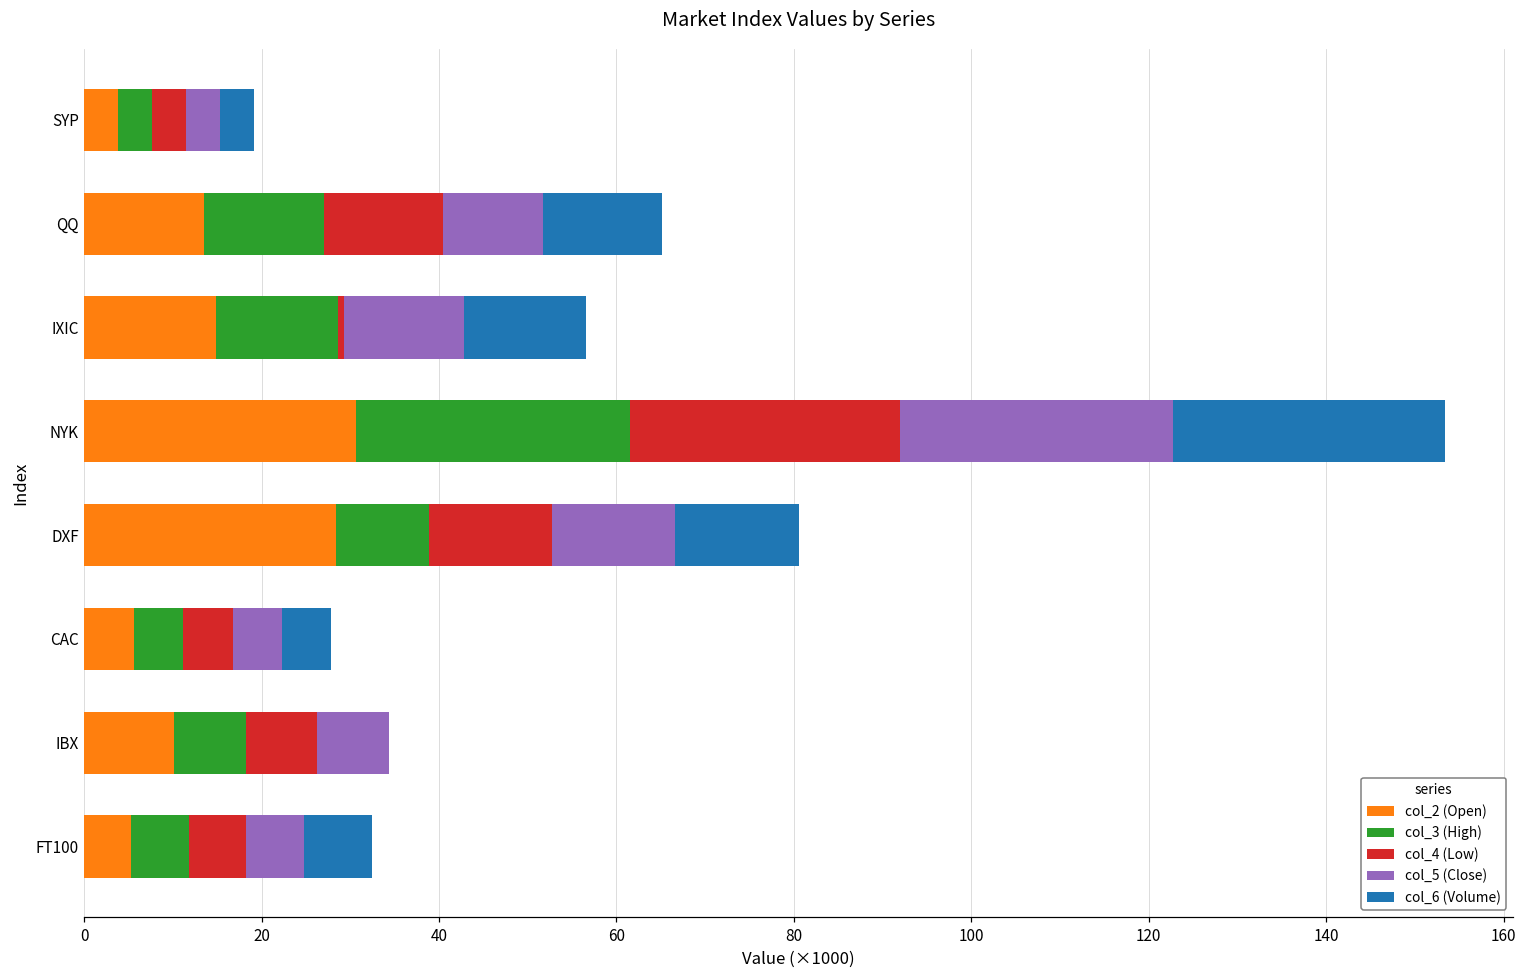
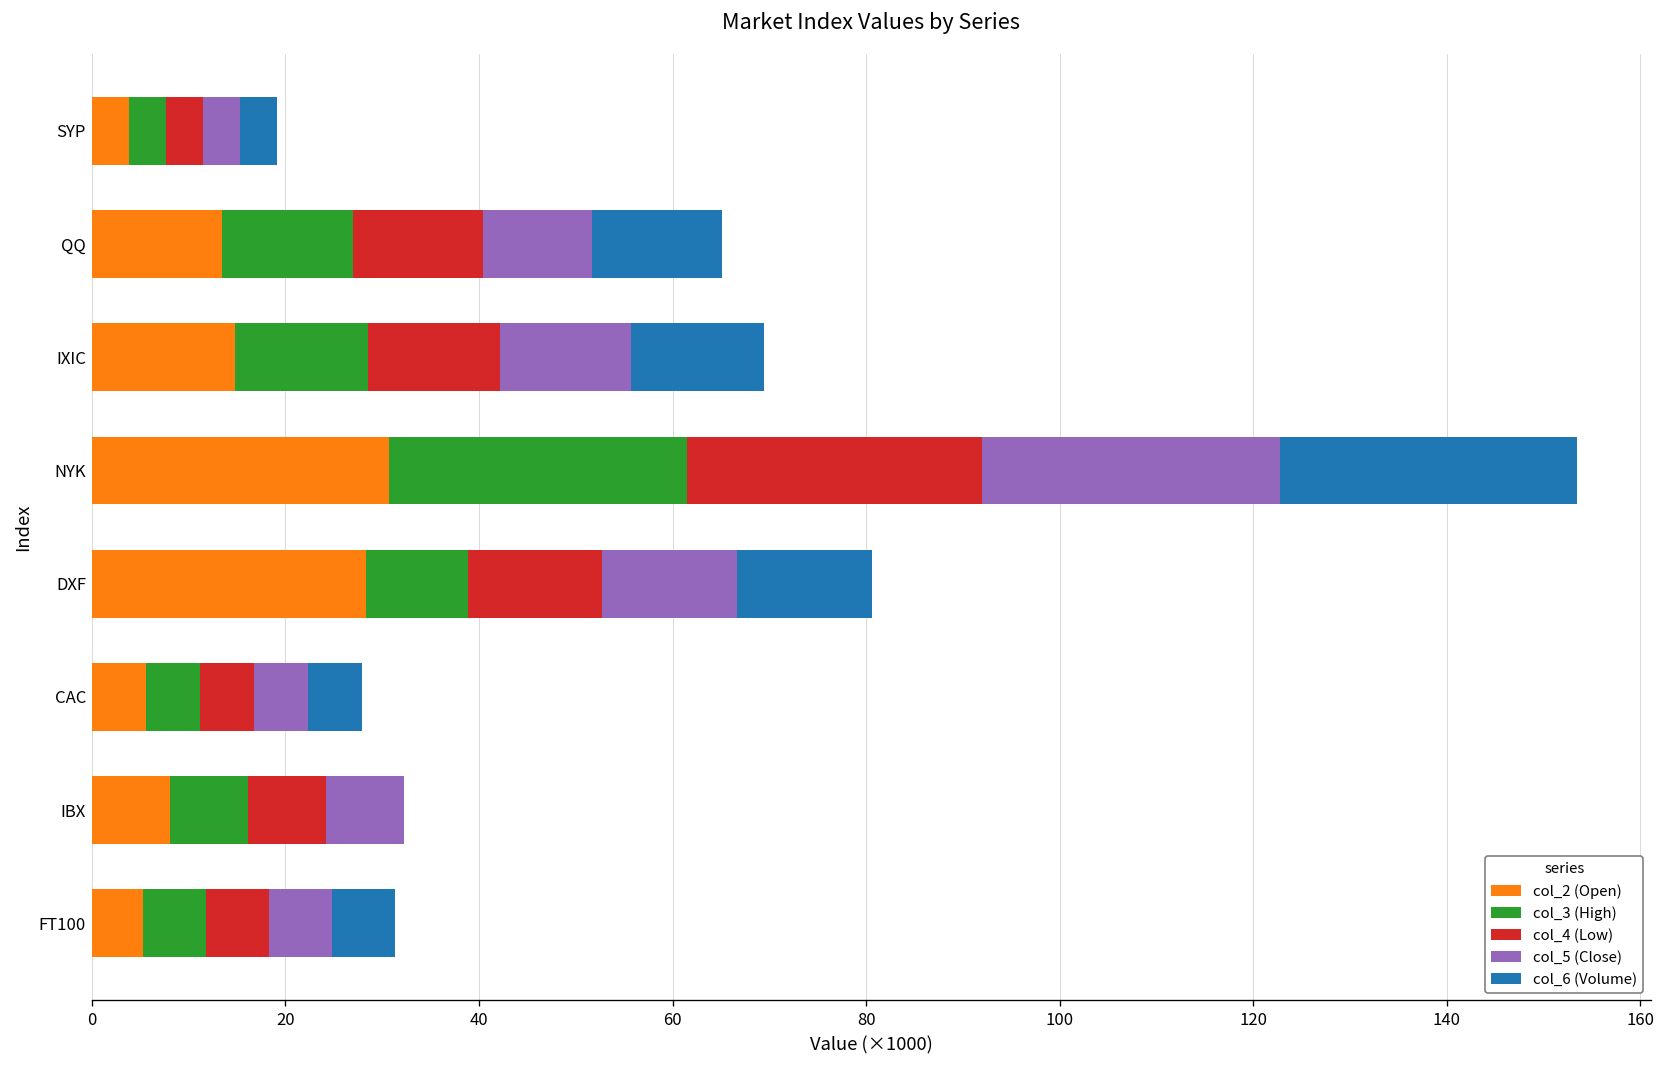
col_4 (Low), IXIC: 1 -> 14
col_2 (Open), IBX: 10 -> 8
col_6 (Volume), FT100: 8 -> 7
